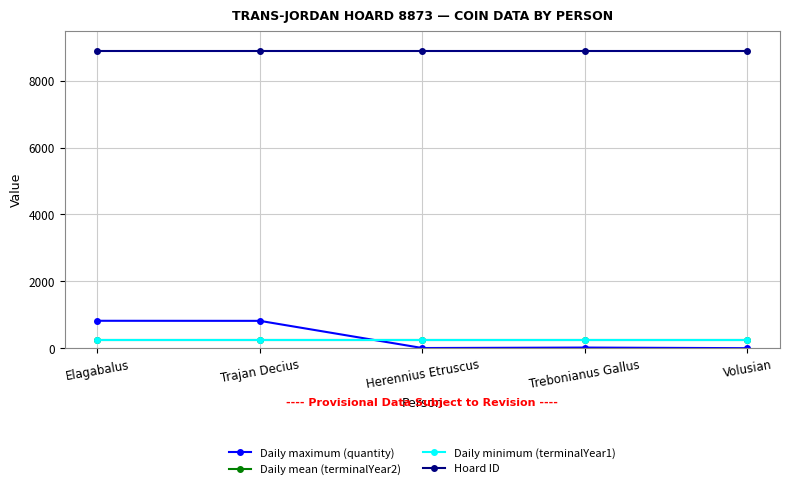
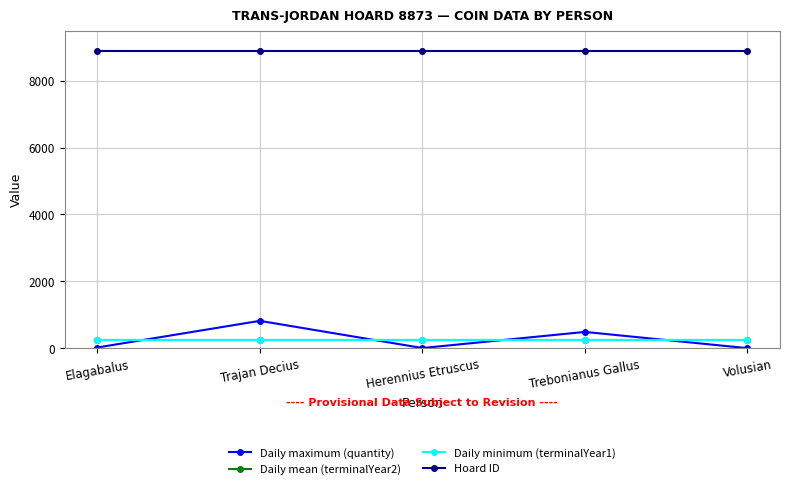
Daily maximum (quantity), Elagabalus: 800 -> 0
Daily maximum (quantity), Trebonianus Gallus: 0 -> 500
